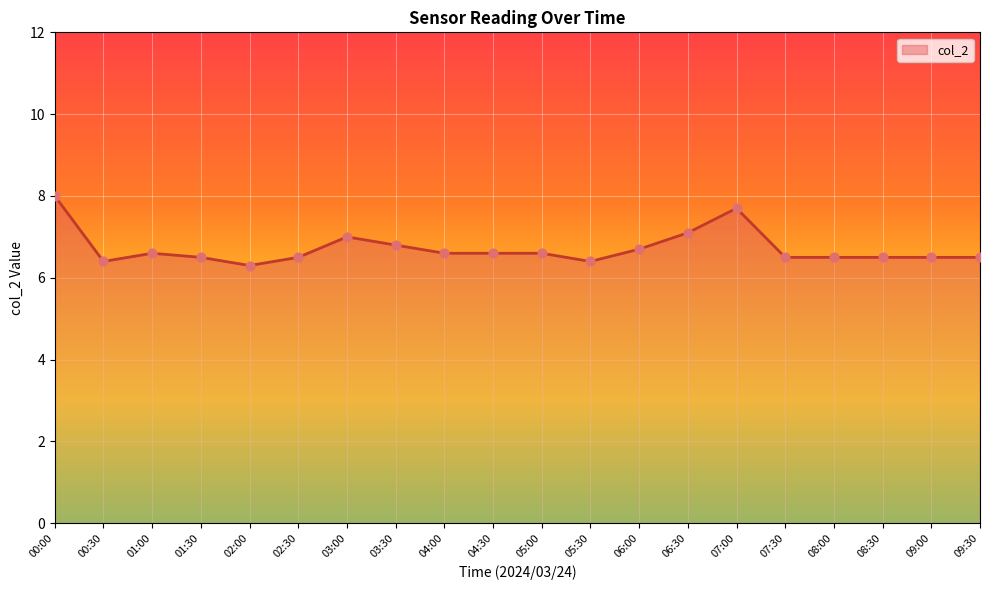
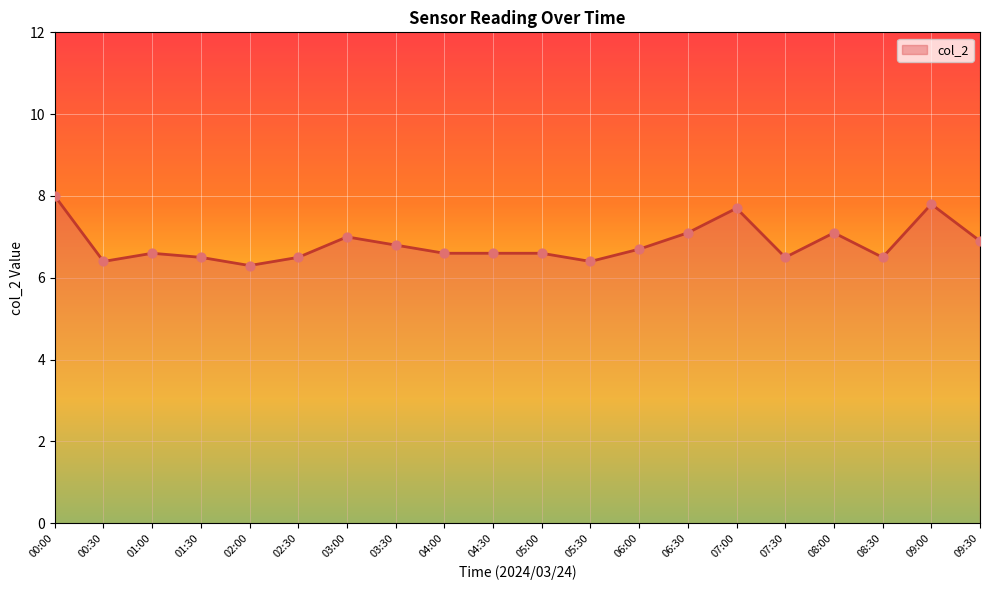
08:00: 6.5 -> 7.1
09:00: 6.5 -> 7.8
09:30: 6.5 -> 6.9
